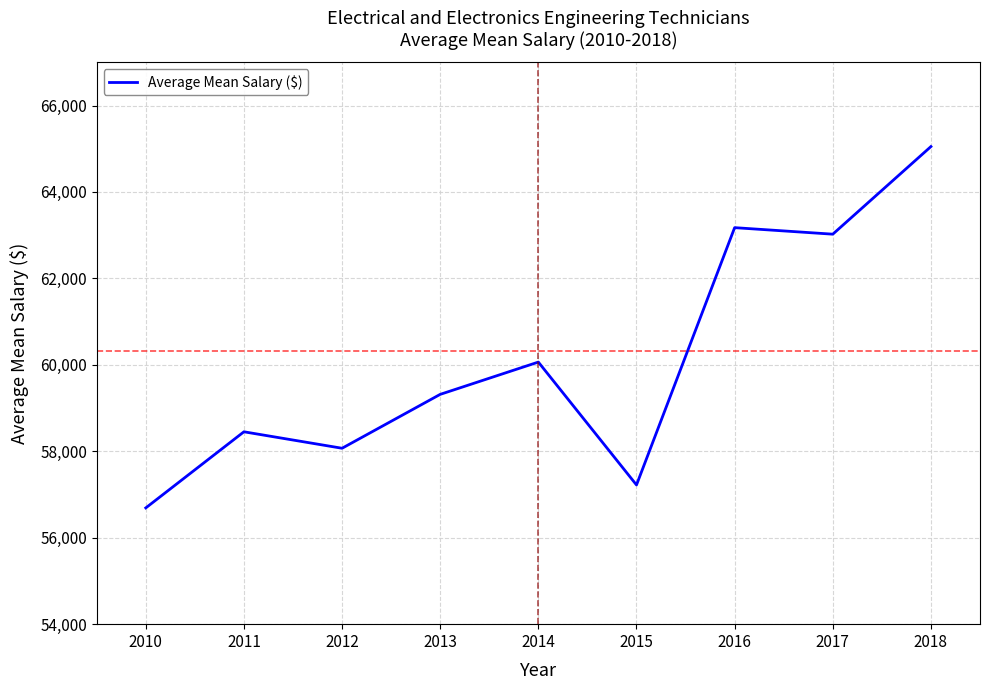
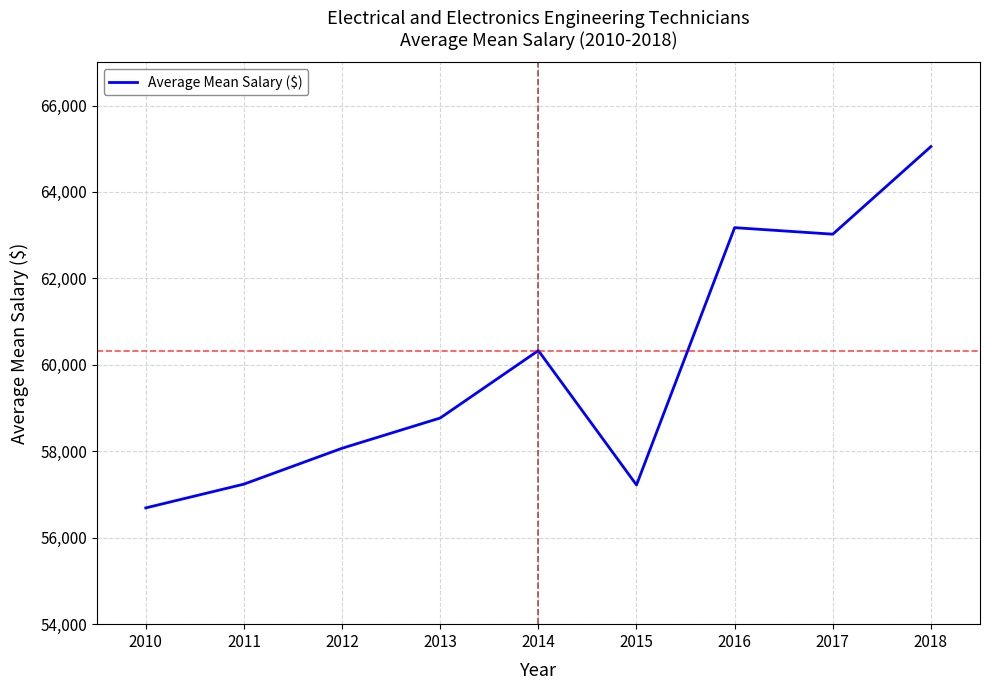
2011: 58,500 -> 57,200
2013: 59,300 -> 58,800
2014: 60,100 -> 60,300
